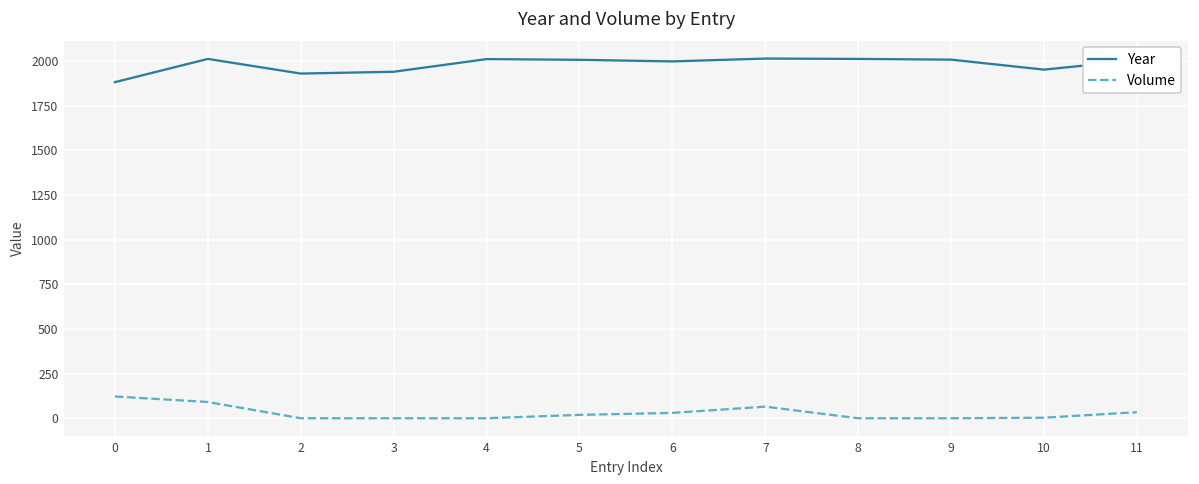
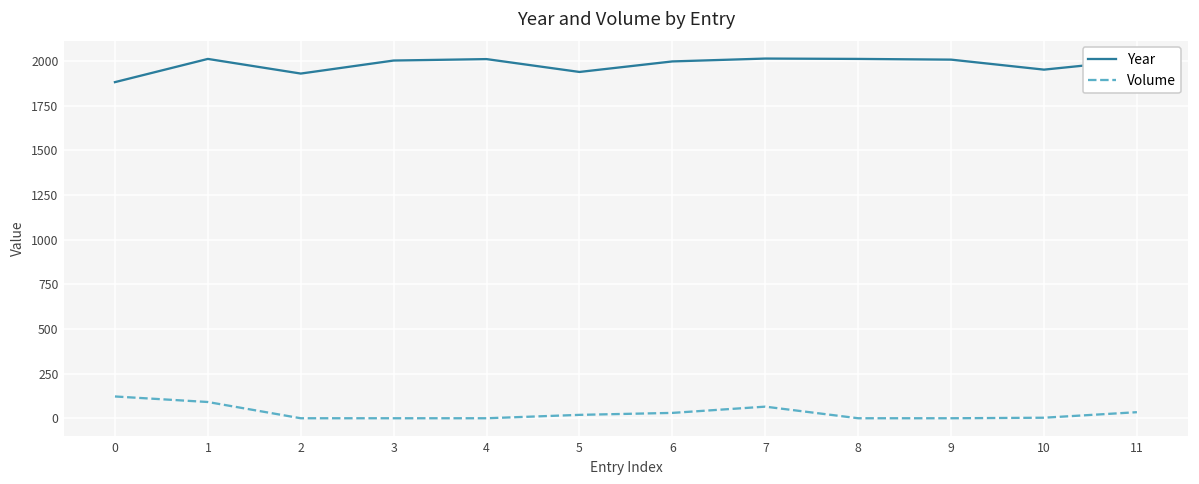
Year, 3: 1940 -> 2000
Year, 5: 2010 -> 1940
